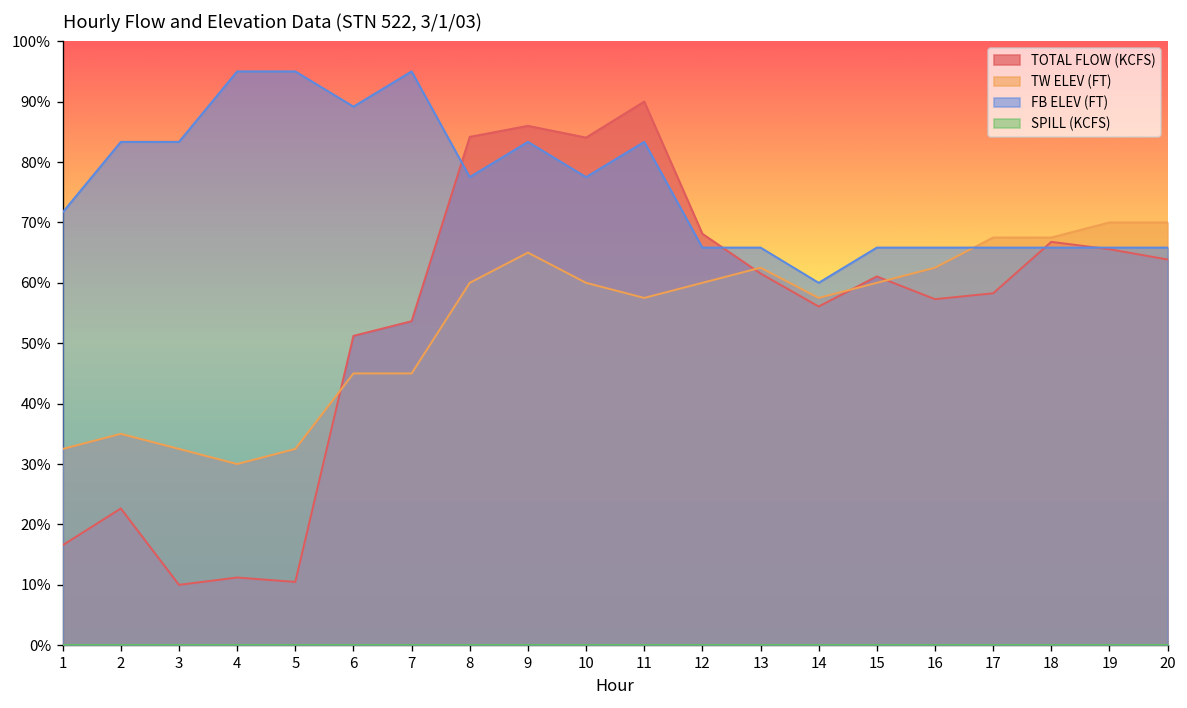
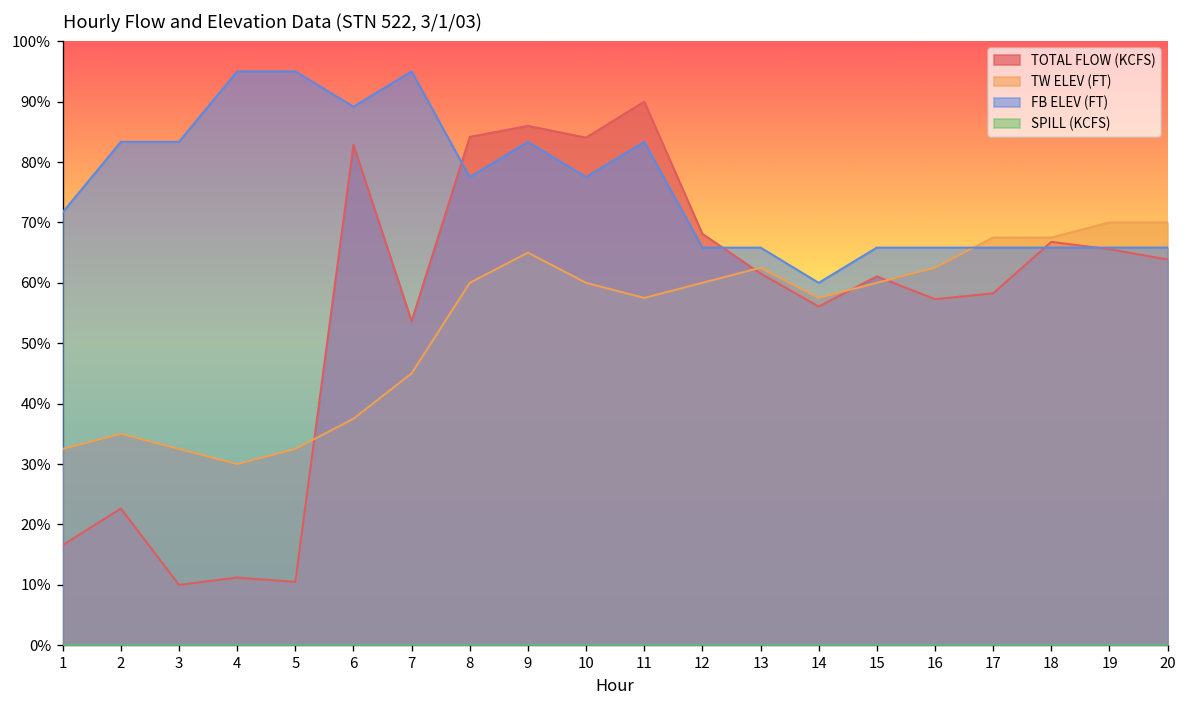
TOTAL FLOW (KCFS), 6: 51% -> 83%
TW ELEV (FT), 6: 45% -> 37%
